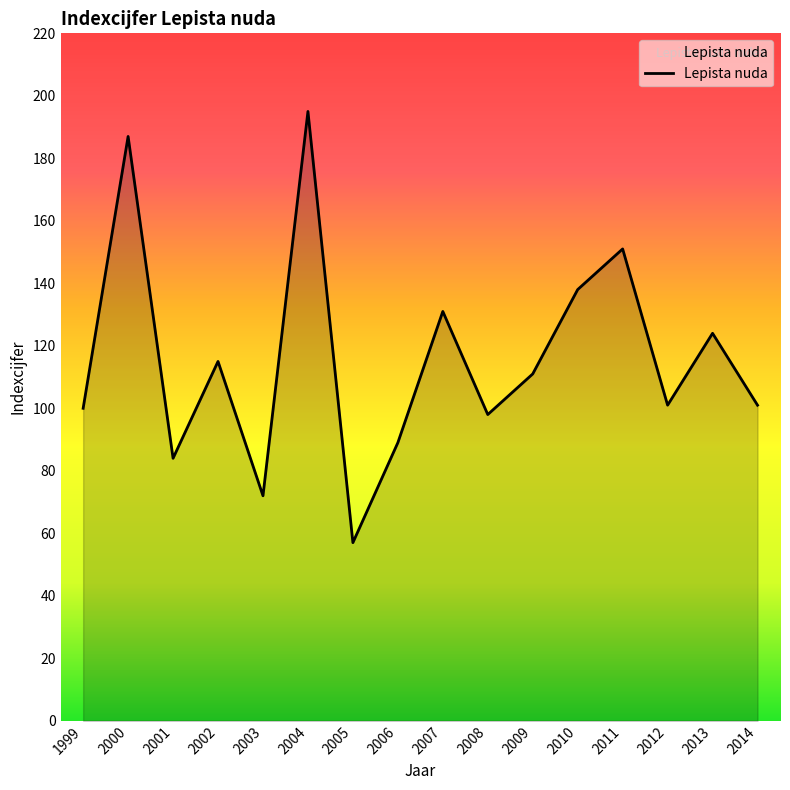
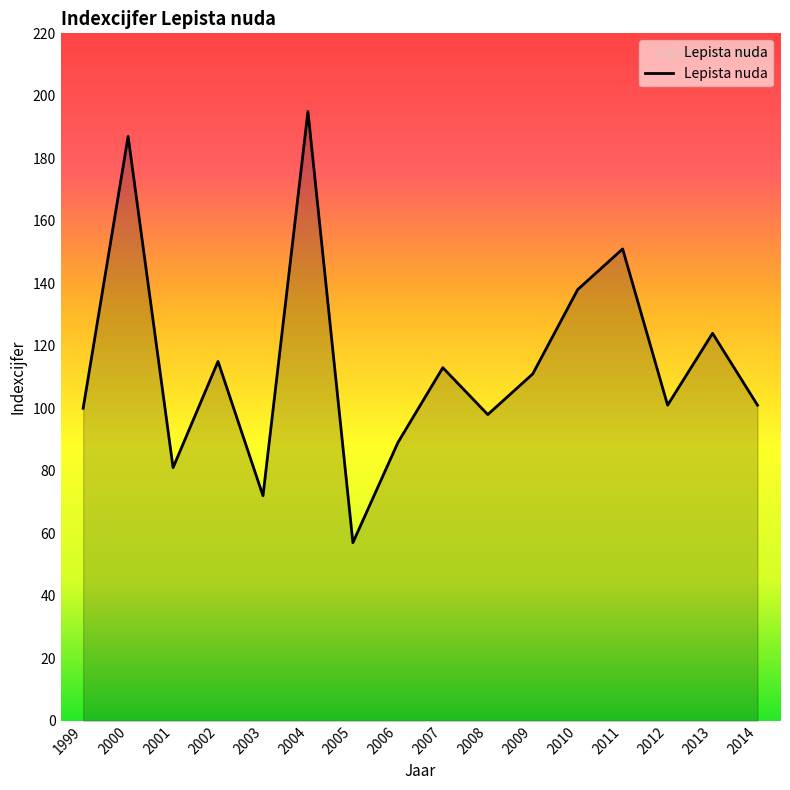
2001: 84 -> 81
2007: 131 -> 113
